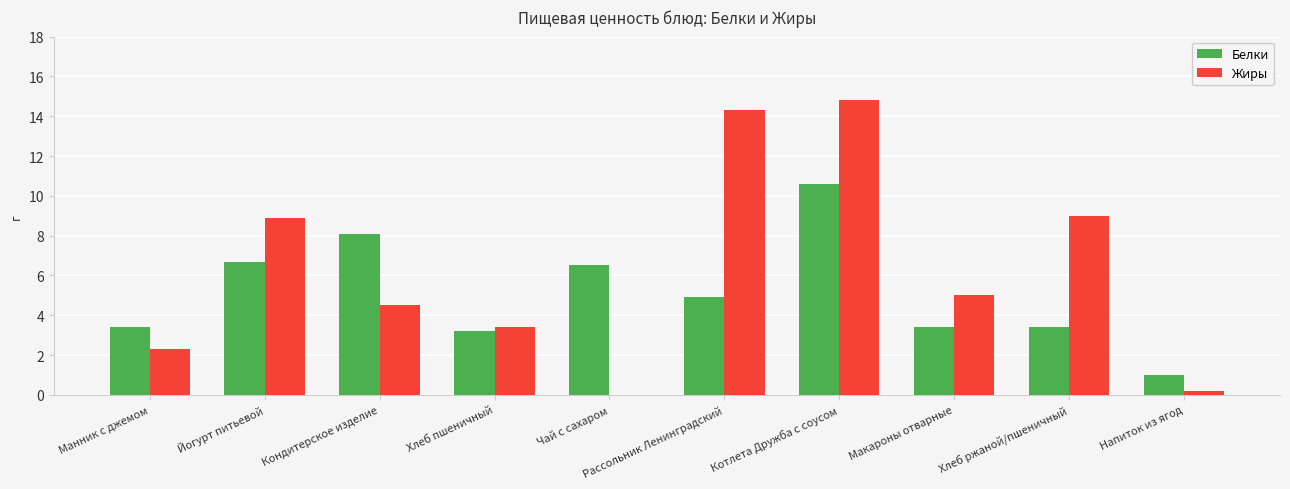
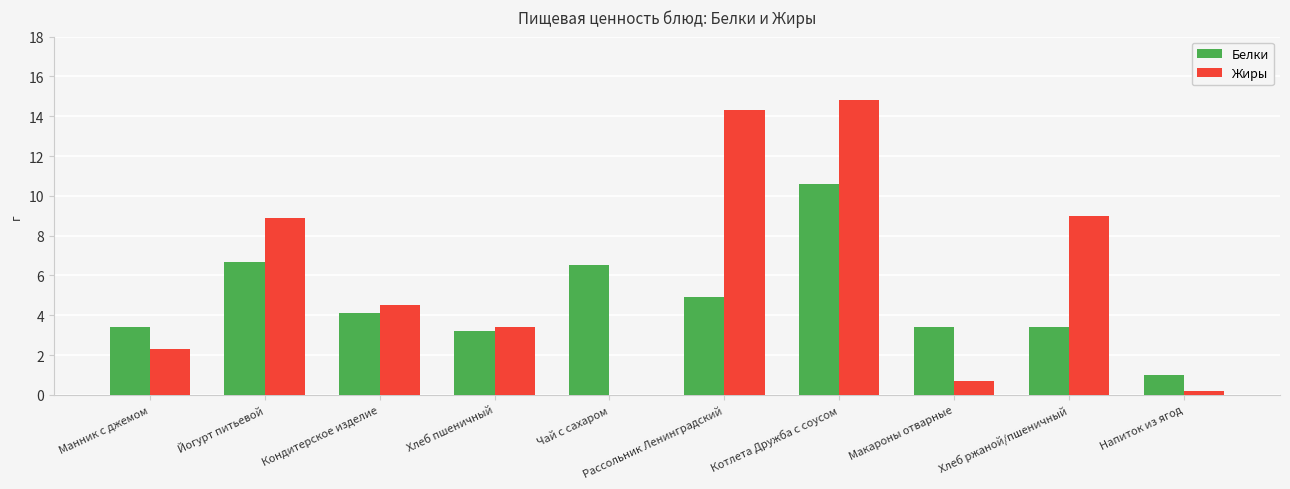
Белки, Кондитерское изделие: 8.1 -> 4.1
Жиры, Макароны отварные: 5.0 -> 0.7
